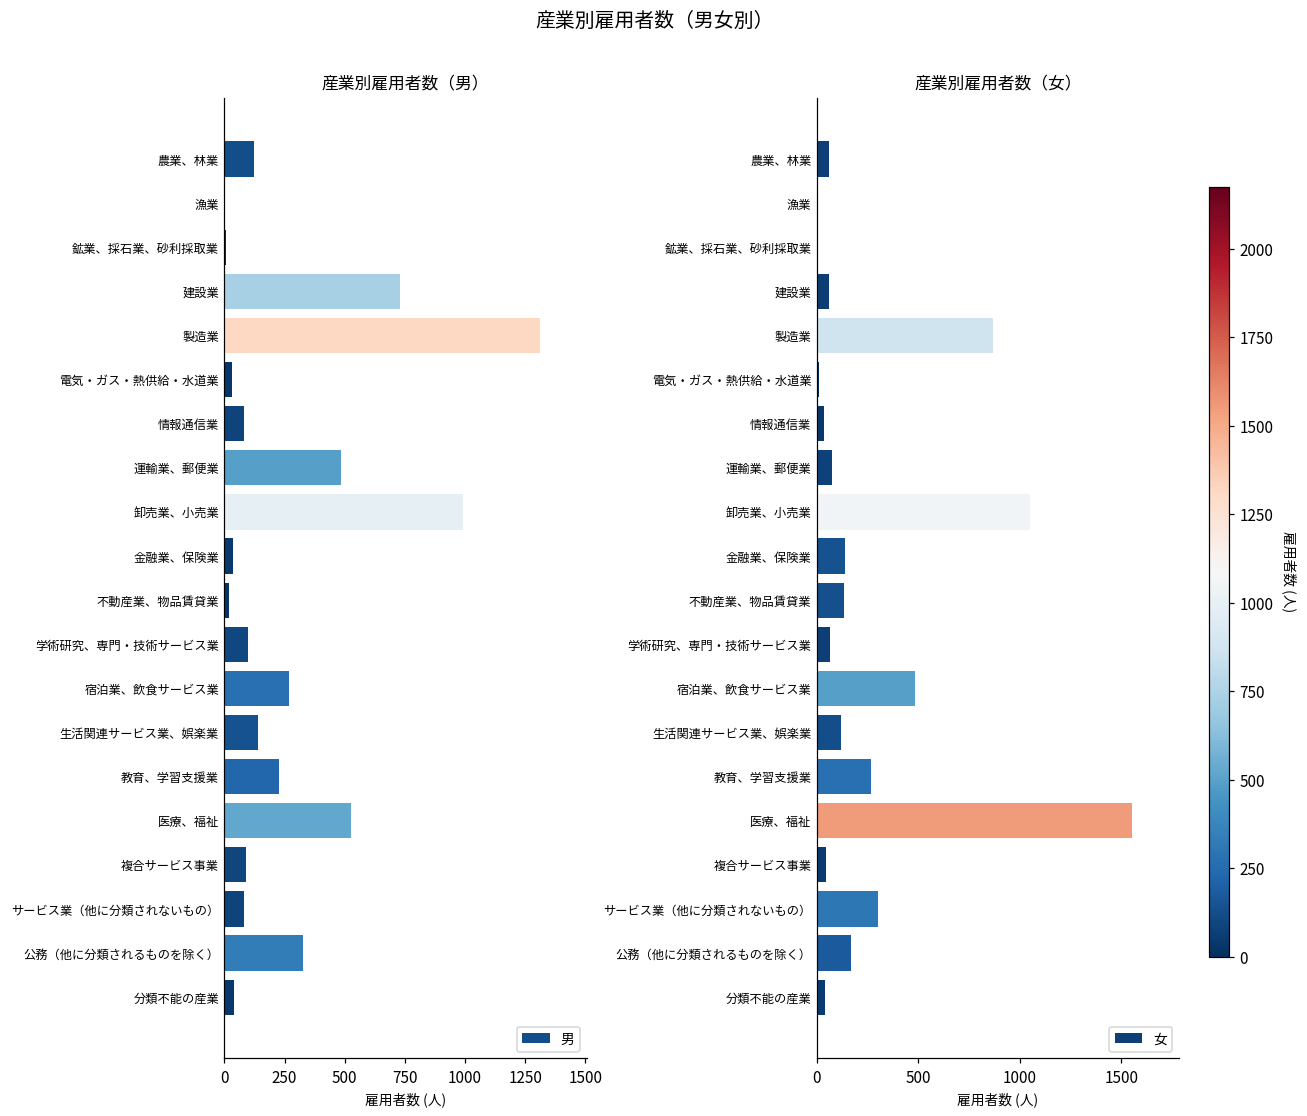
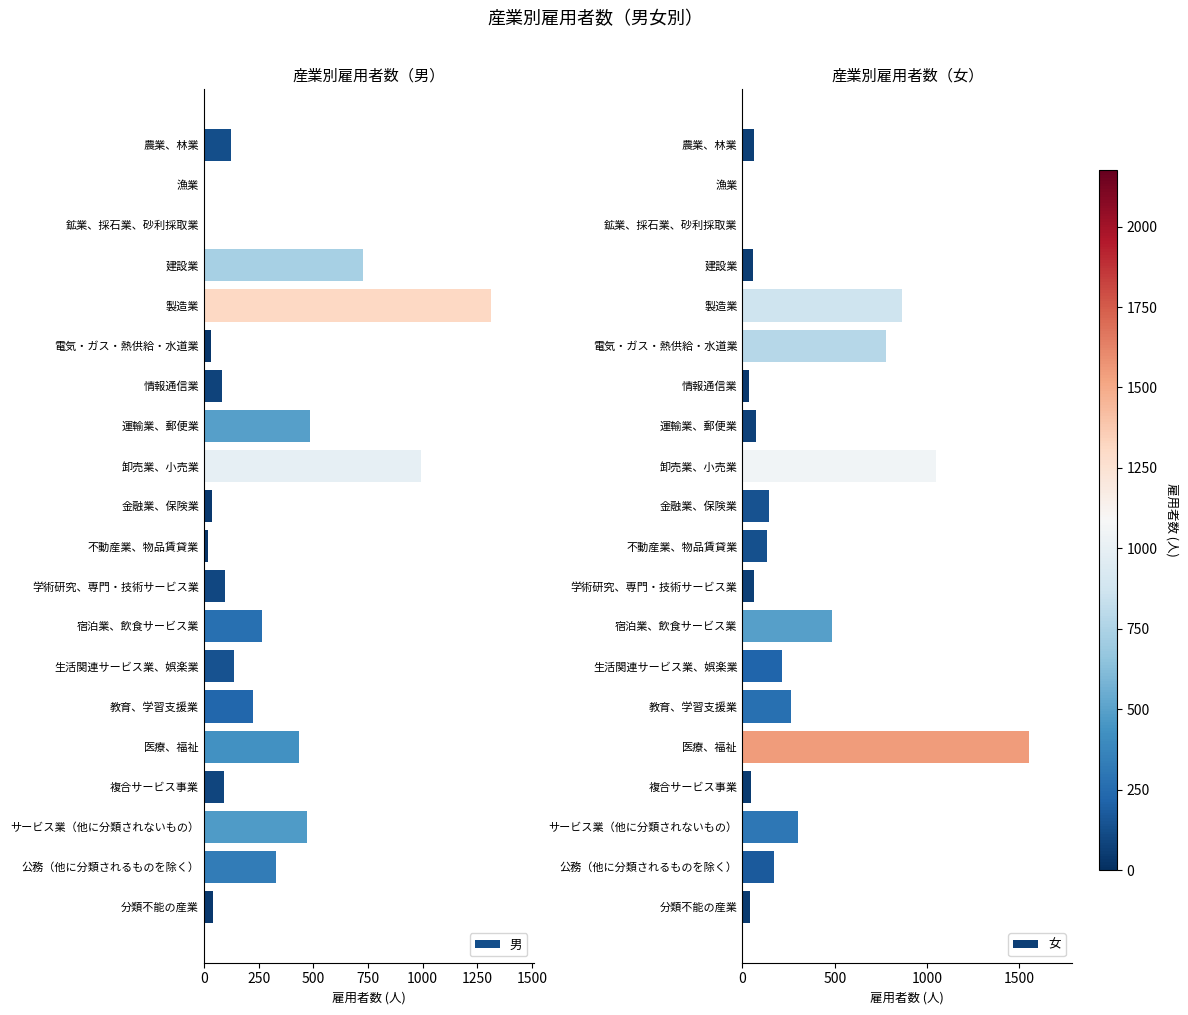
産業別雇用者数（男）, 医療、福祉: 530 -> 430
産業別雇用者数（男）, サービス業（他に分類されないもの）: 80 -> 470
産業別雇用者数（女）, 電気・ガス・熱供給・水道業: 10 -> 780
産業別雇用者数（女）, 生活関連サービス業、娯楽業: 120 -> 220
